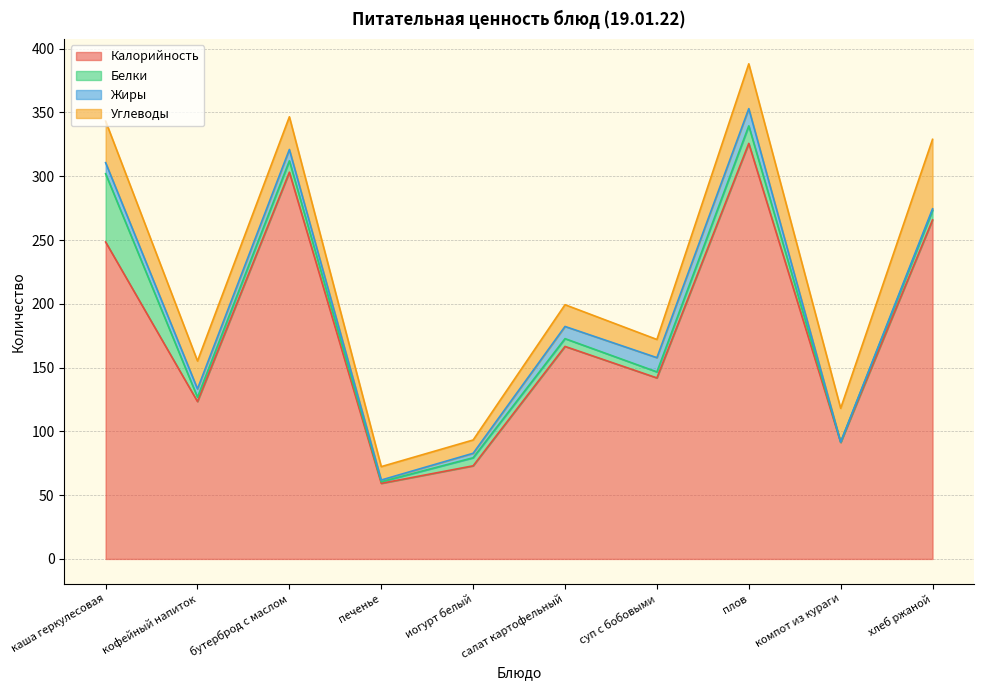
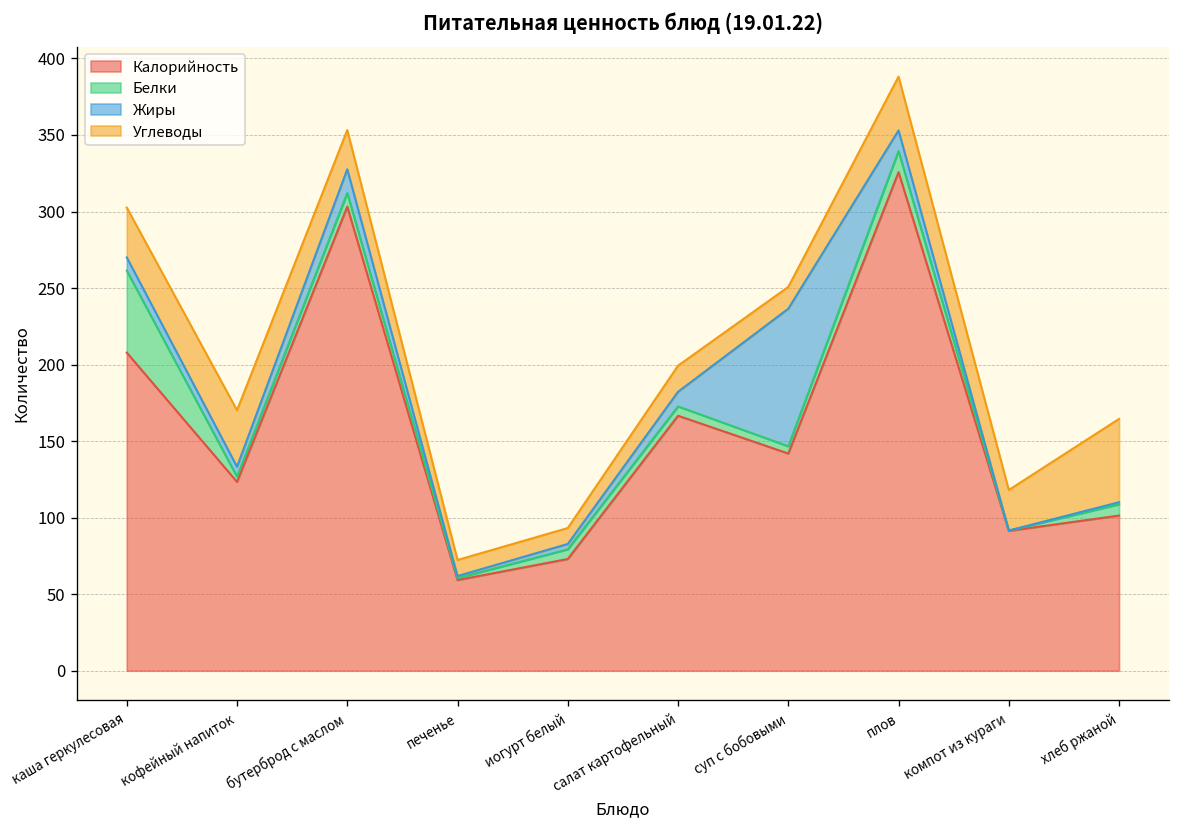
Калорийность, каша геркулесовая: 248 -> 208
Углеводы, кофейный напиток: 22 -> 37
Жиры, бутерброд с маслом: 9 -> 16
Жиры, суп с бобовыми: 11 -> 90
Калорийность, хлеб ржаной: 266 -> 101
